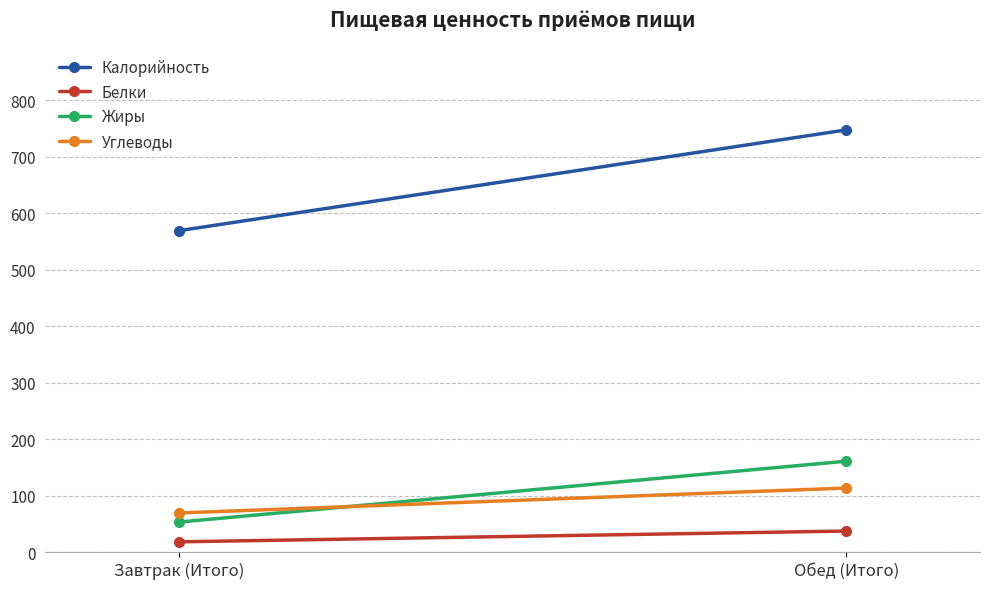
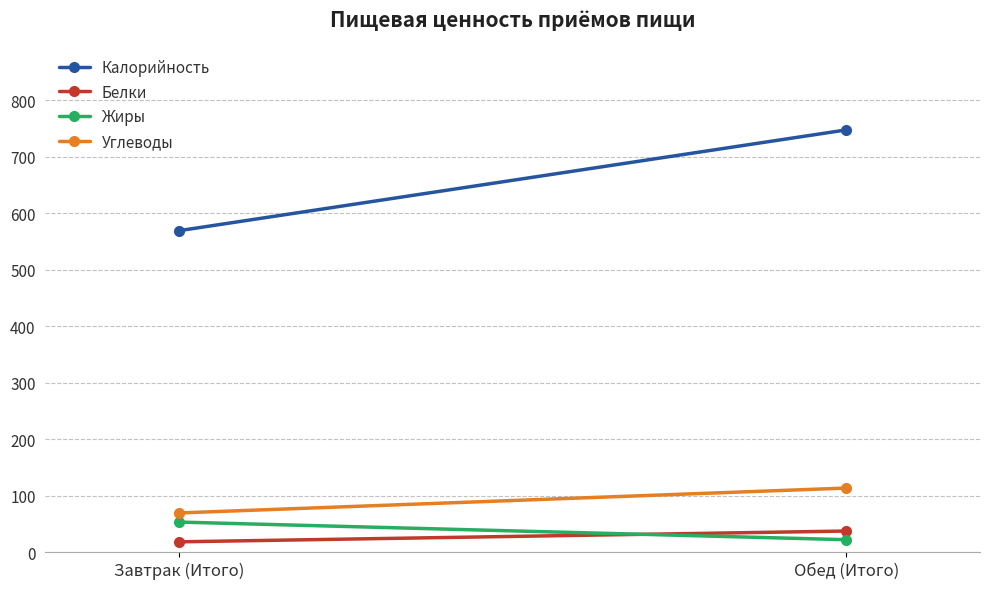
Жиры, Обед (Итого): 160 -> 20
